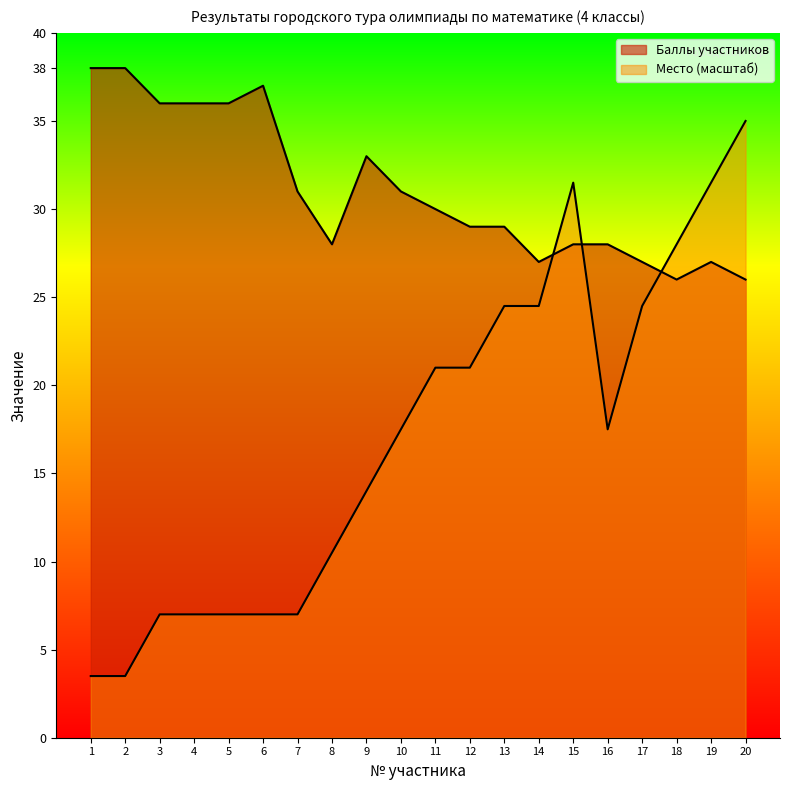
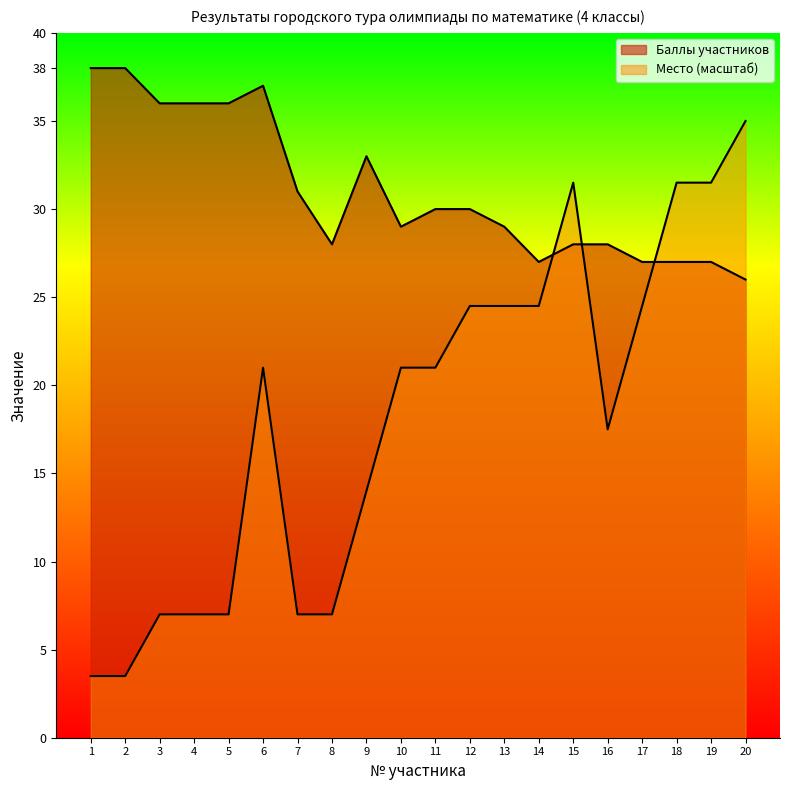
Место (масштаб), 6: 7.0 -> 21.0
Место (масштаб), 8: 10.5 -> 7.0
Баллы участников, 10: 31 -> 29
Место (масштаб), 10: 17.5 -> 21.0
Баллы участников, 12: 29 -> 30
Место (масштаб), 12: 21.0 -> 24.5
Баллы участников, 18: 26 -> 27
Место (масштаб), 18: 28.0 -> 31.5
